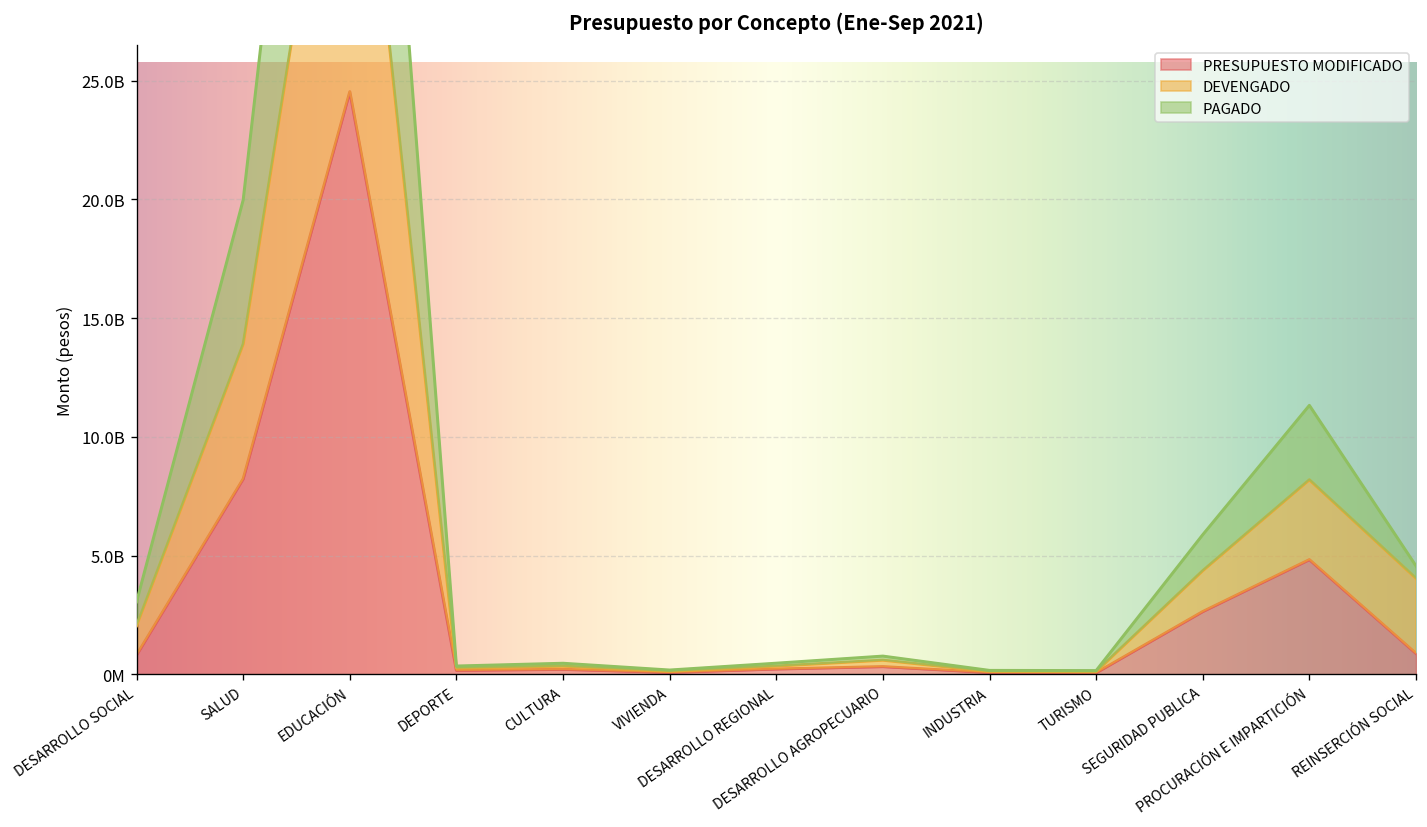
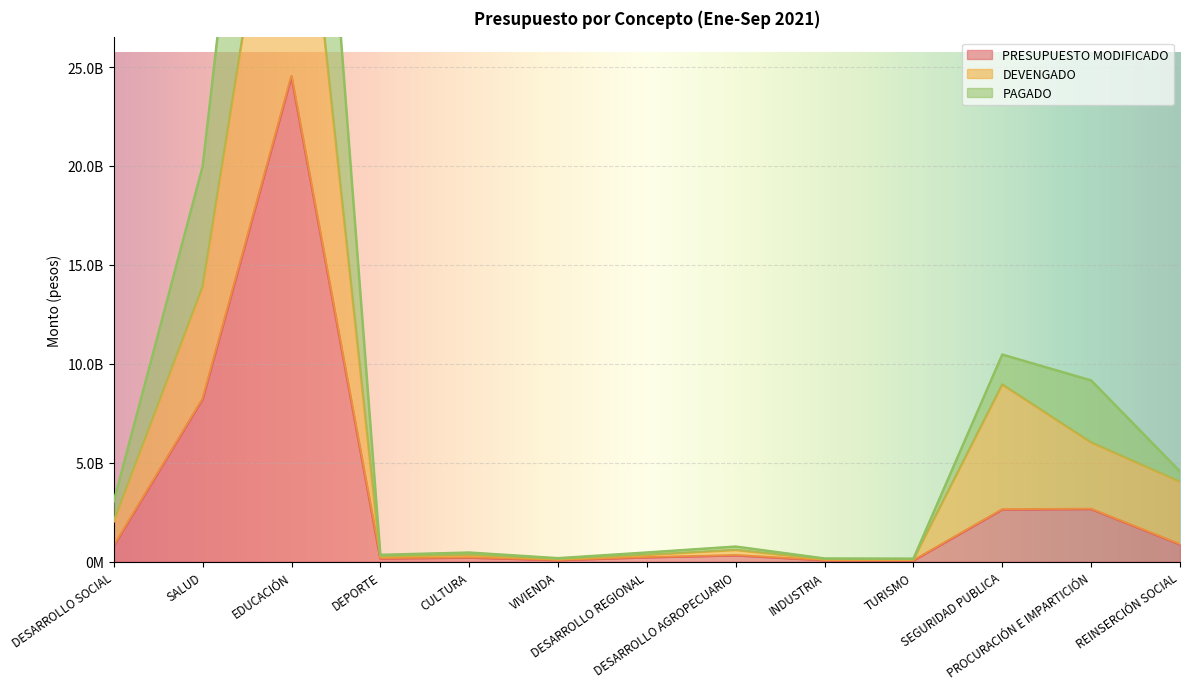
DEVENGADO, SEGURIDAD PUBLICA: 1700000000 -> 6300000000
PRESUPUESTO MODIFICADO, PROCURACIÓN E IMPARTICIÓN: 4800000000 -> 2700000000
